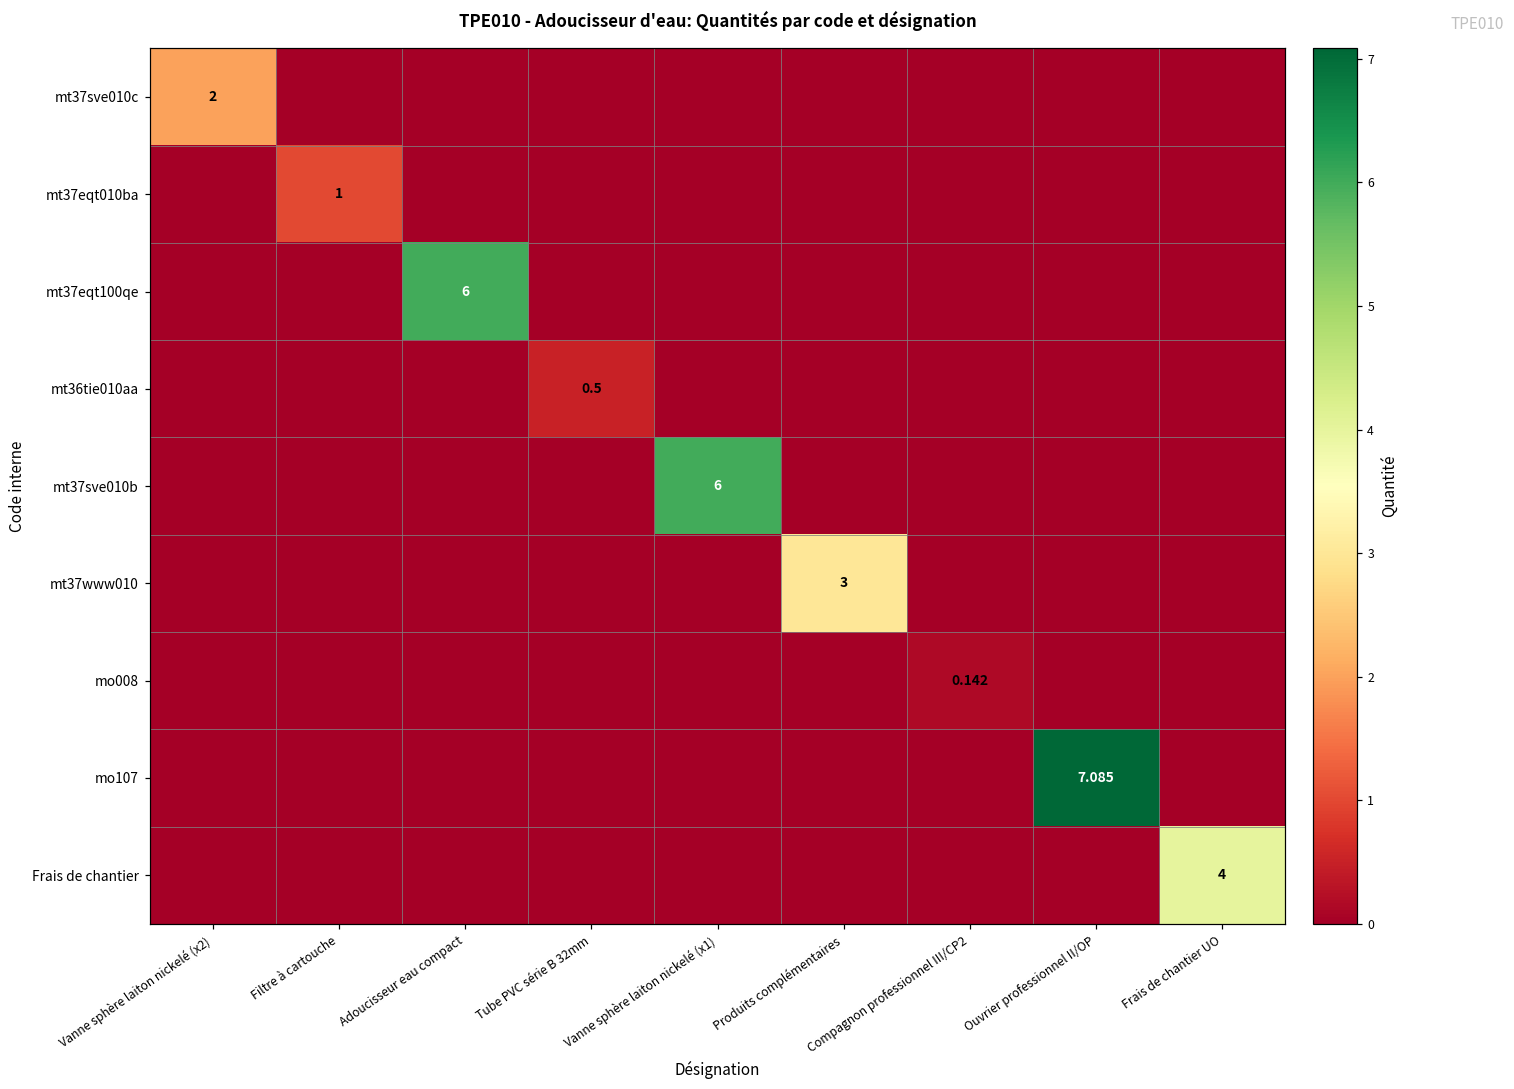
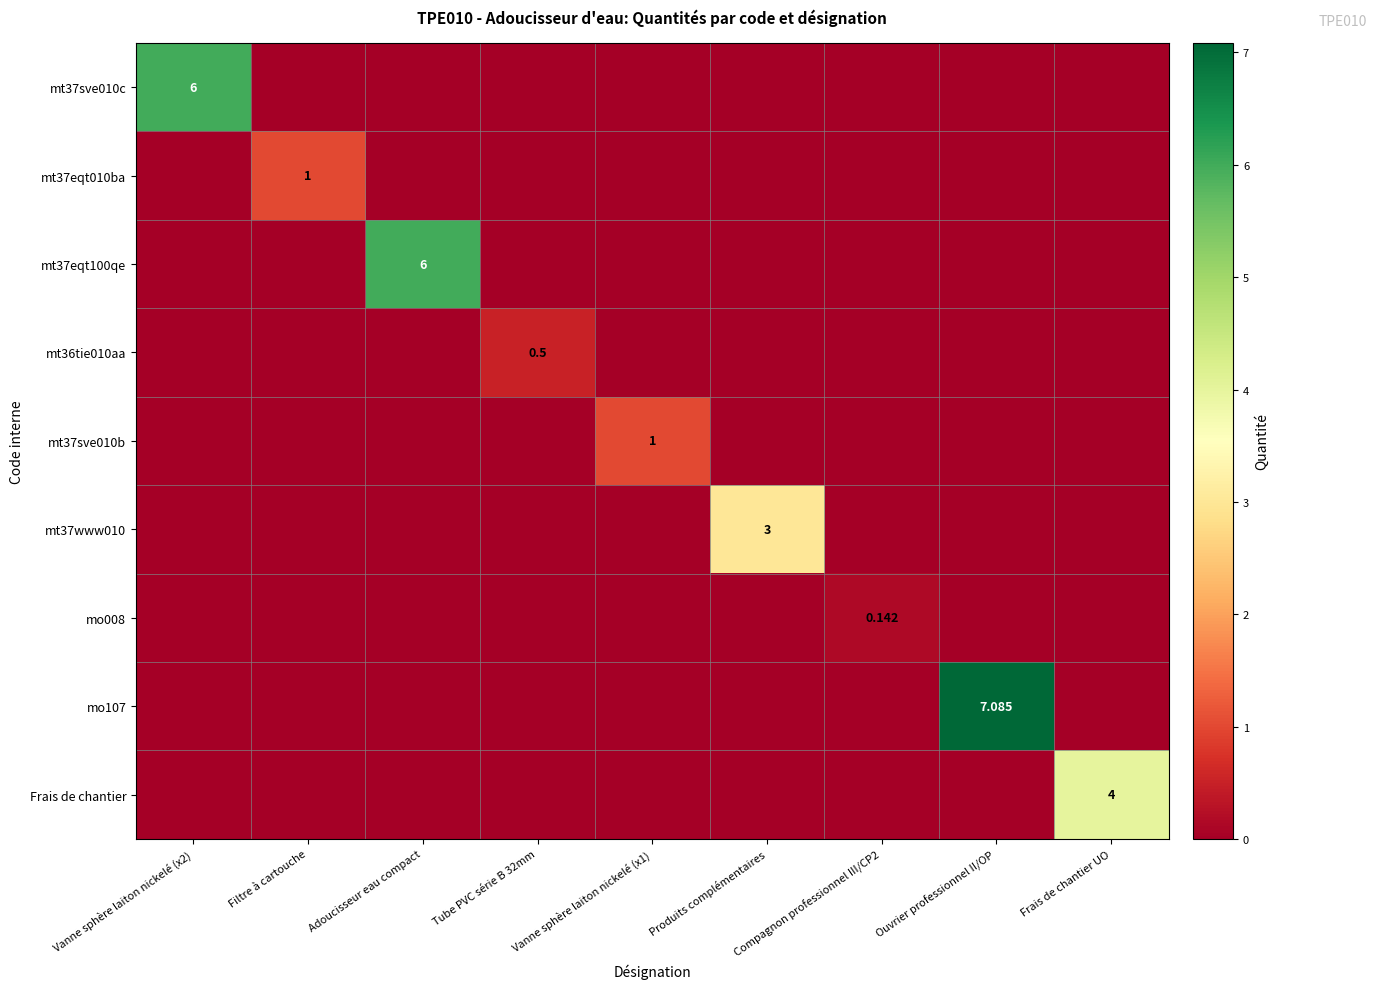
mt37sve010c, Vanne sphère laiton nickelé (x2): 2 -> 6
mt37sve010b, Vanne sphère laiton nickelé (x1): 6 -> 1
